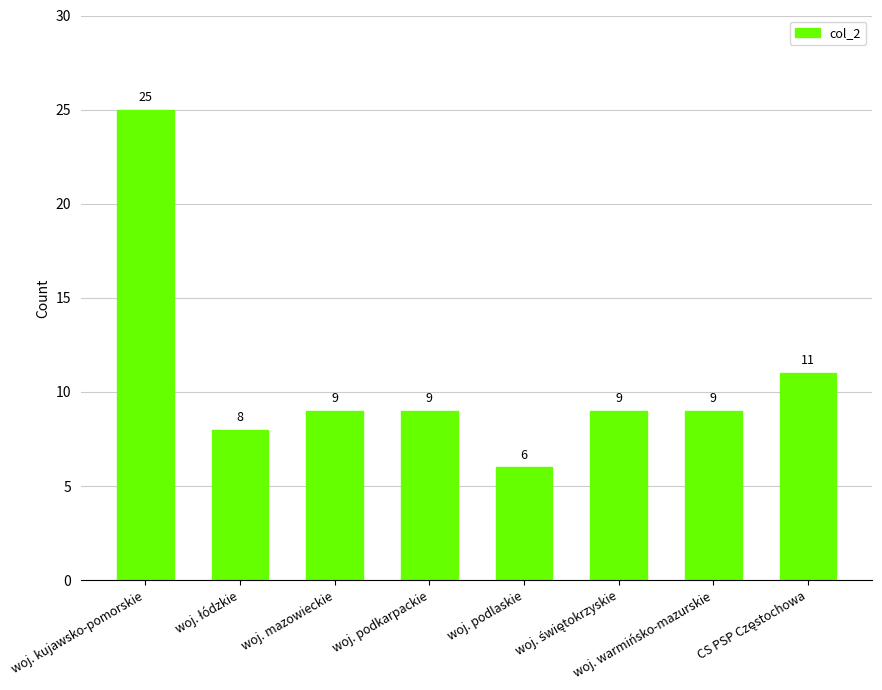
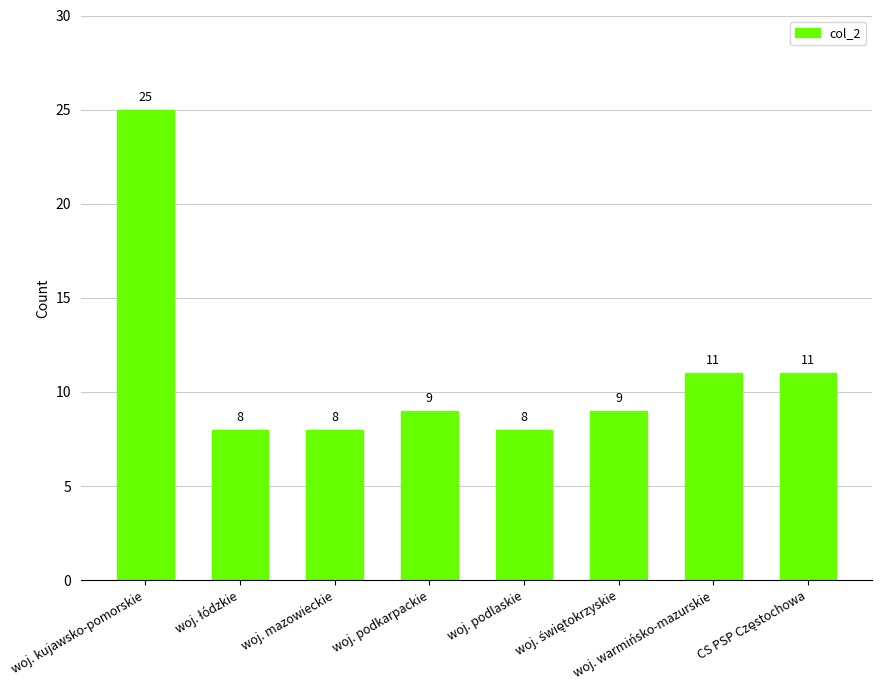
woj. mazowieckie: 9 -> 8
woj. podlaskie: 6 -> 8
woj. warmińsko-mazurskie: 9 -> 11
